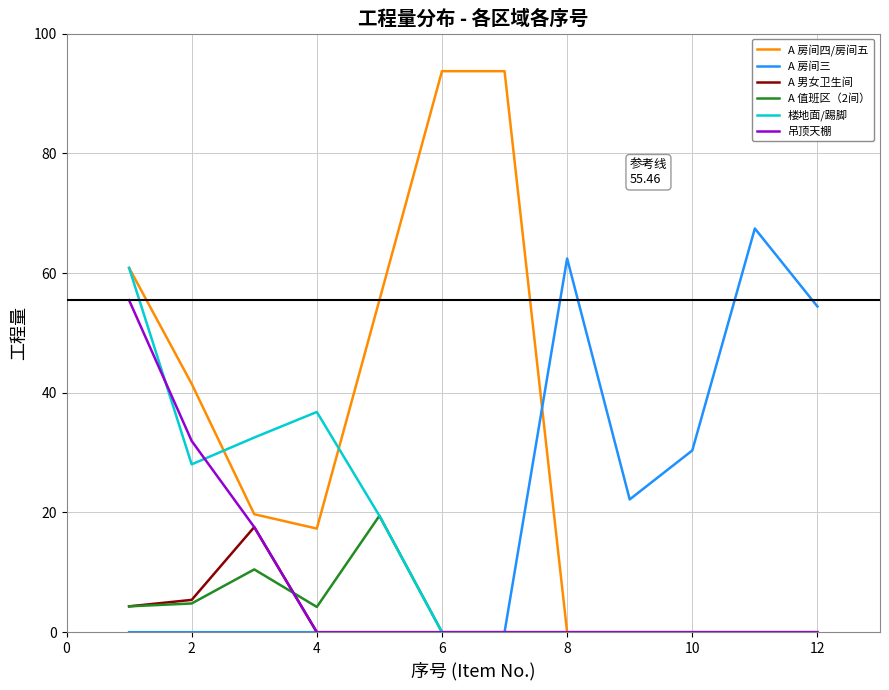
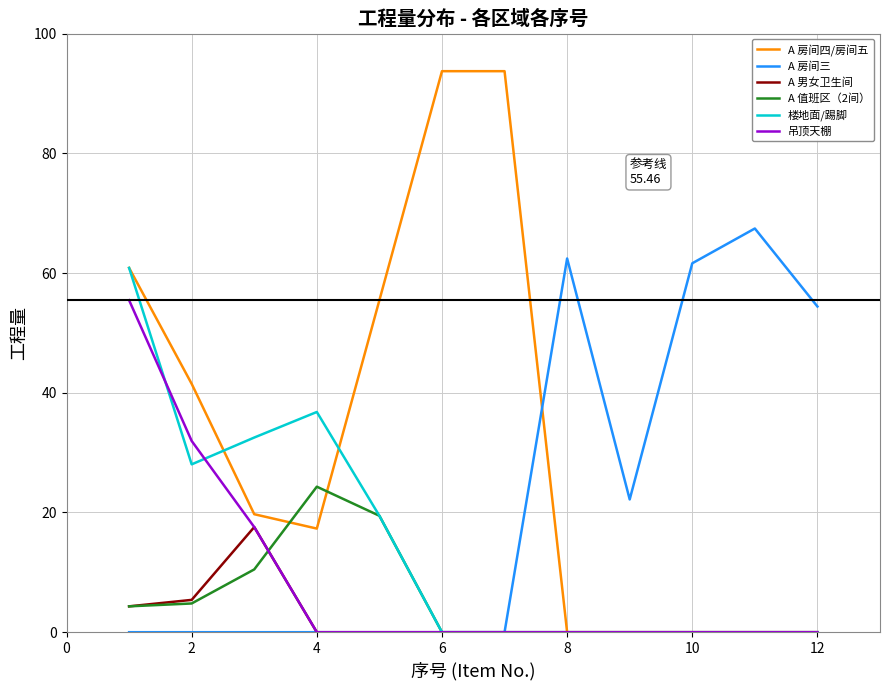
A 值班区（2间）, 4: 4 -> 24
A 房间三, 10: 30 -> 62
